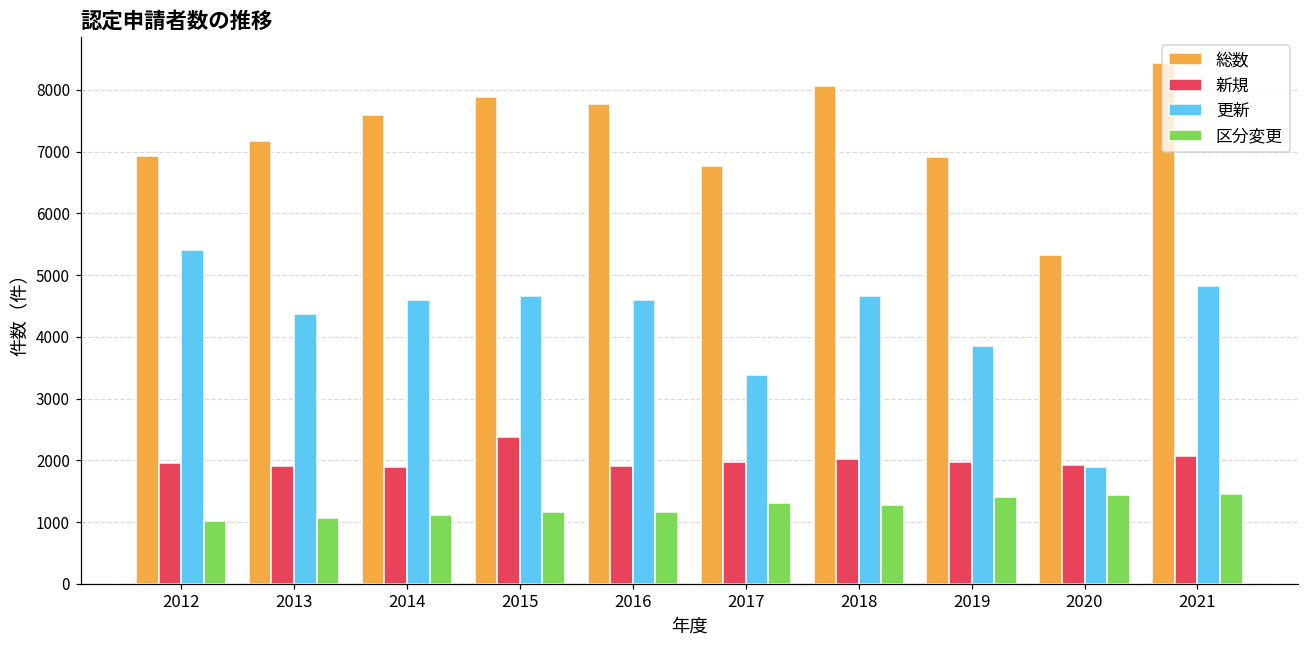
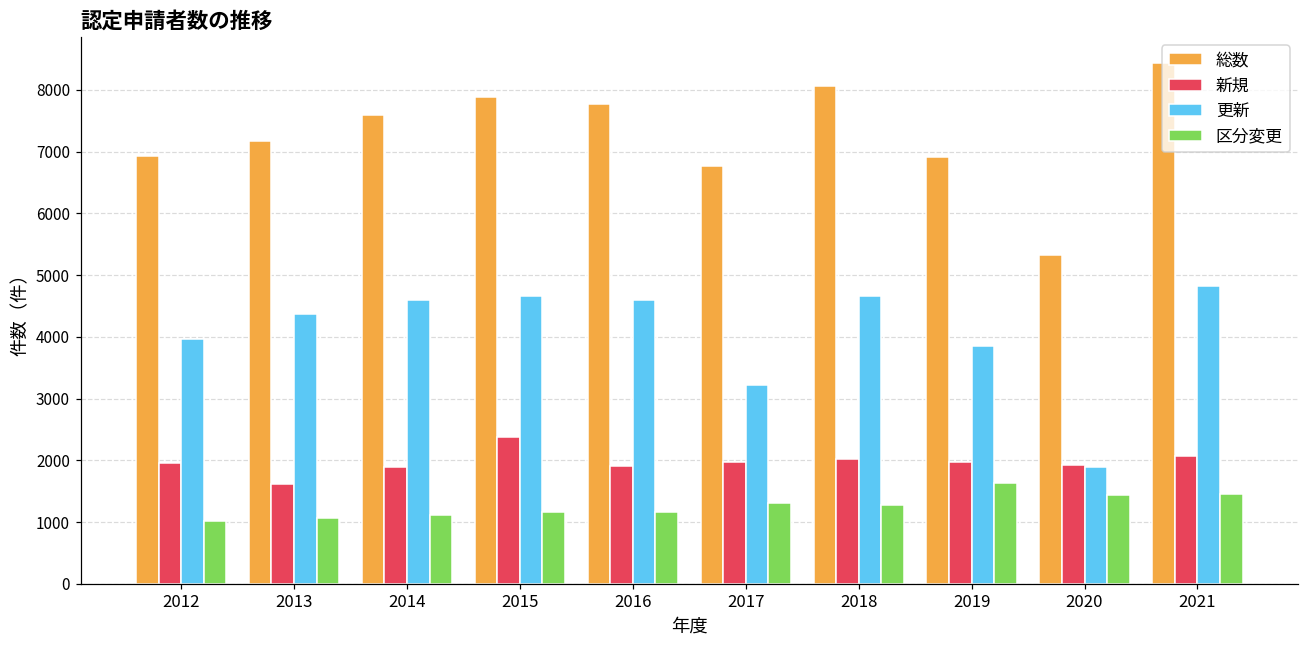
更新, 2012: 5400 -> 4000
新規, 2013: 1900 -> 1600
更新, 2017: 3400 -> 3200
区分変更, 2019: 1400 -> 1600
